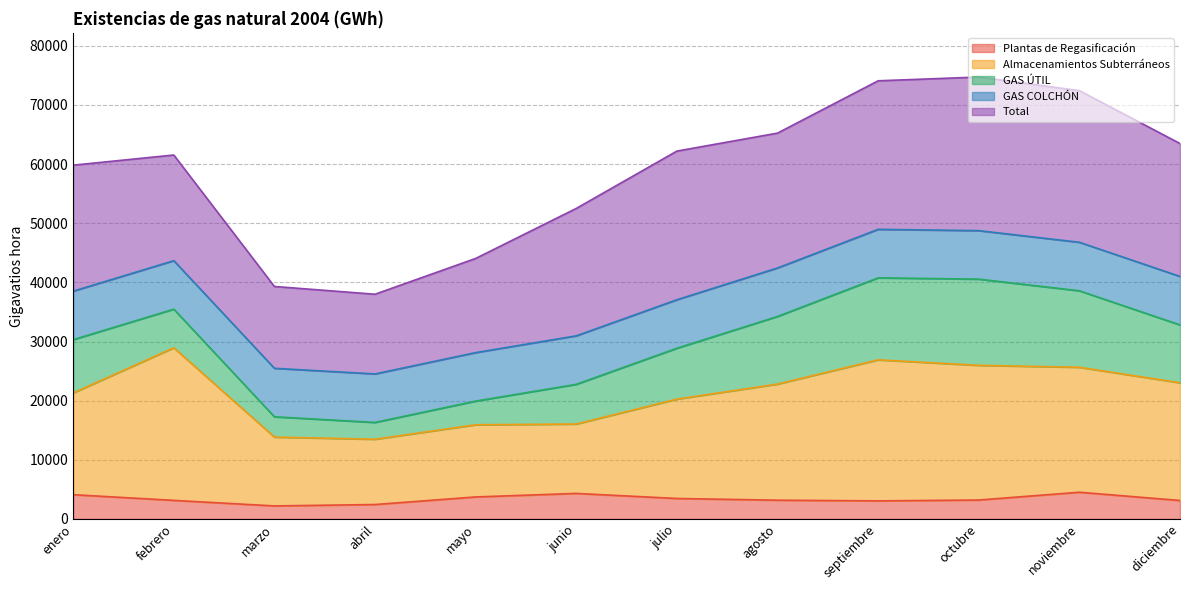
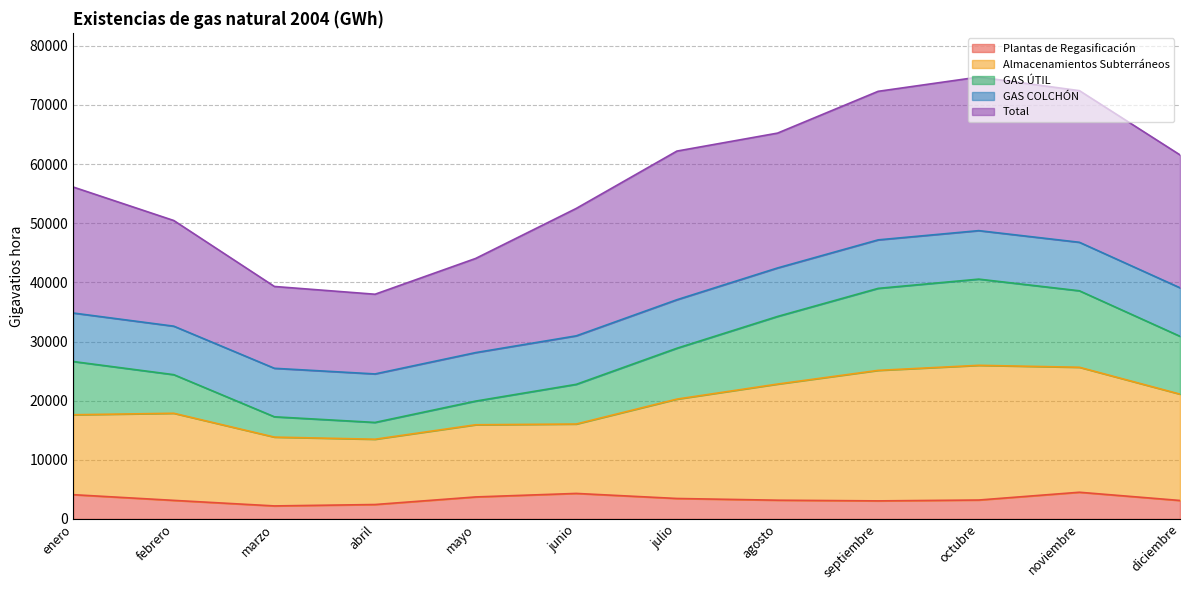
Almacenamientos Subterráneos, enero: 17000 -> 14000
Almacenamientos Subterráneos, febrero: 26000 -> 15000
Almacenamientos Subterráneos, septiembre: 24000 -> 22000
Almacenamientos Subterráneos, diciembre: 20000 -> 18000
